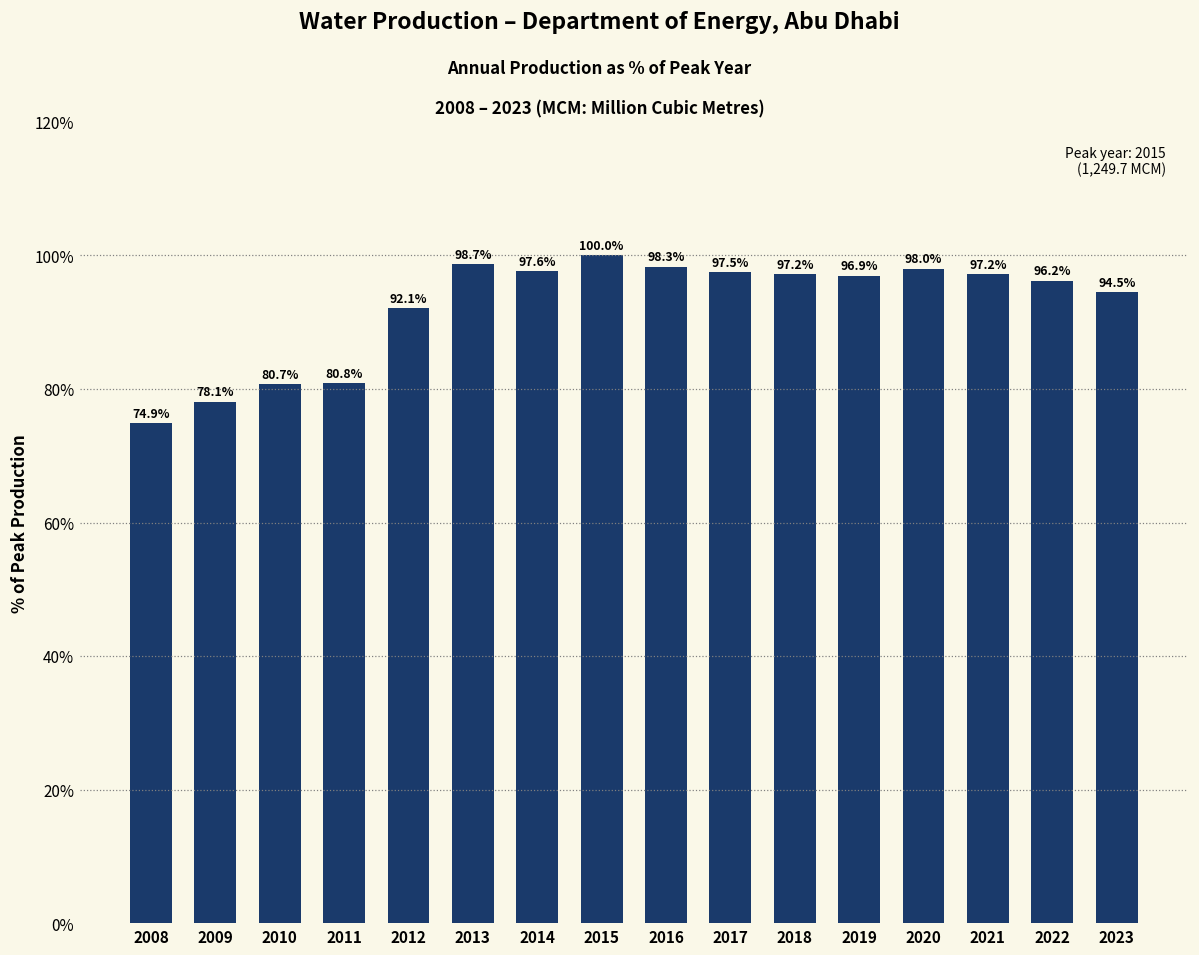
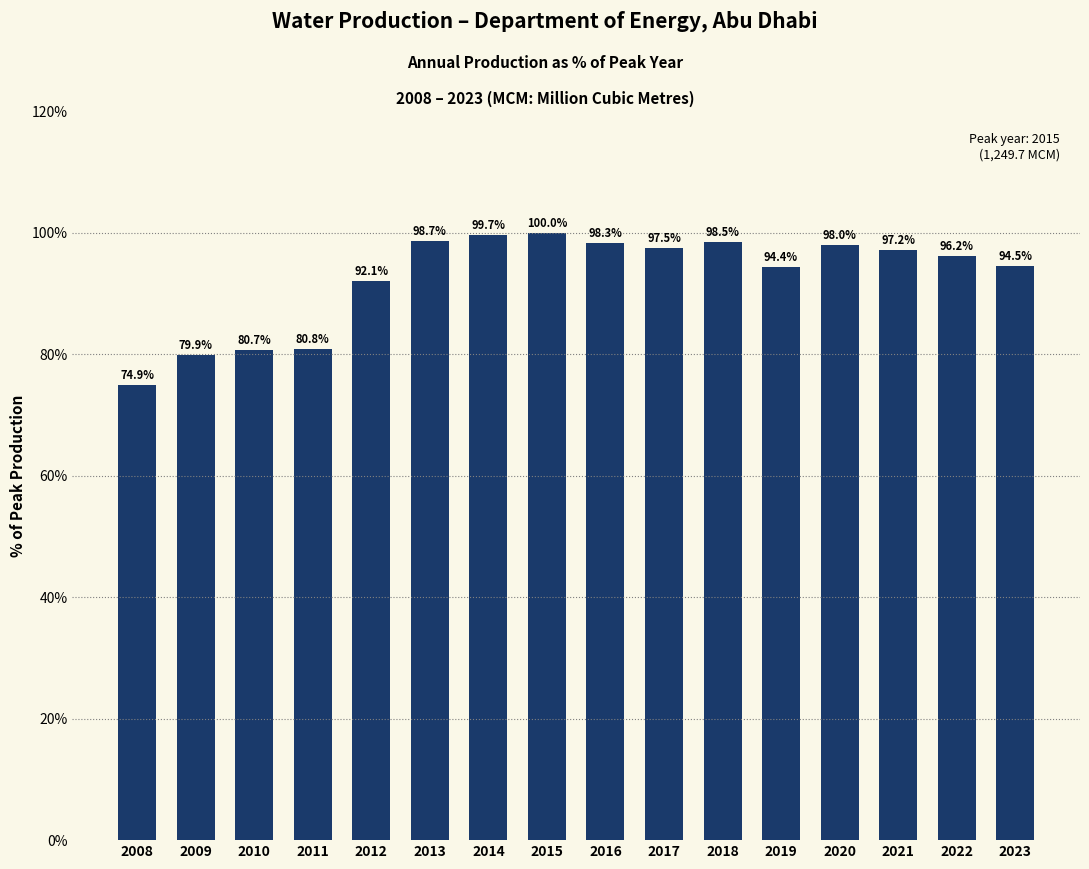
2009: 78.1% -> 79.9%
2014: 97.6% -> 99.7%
2018: 97.2% -> 98.5%
2019: 96.9% -> 94.4%
